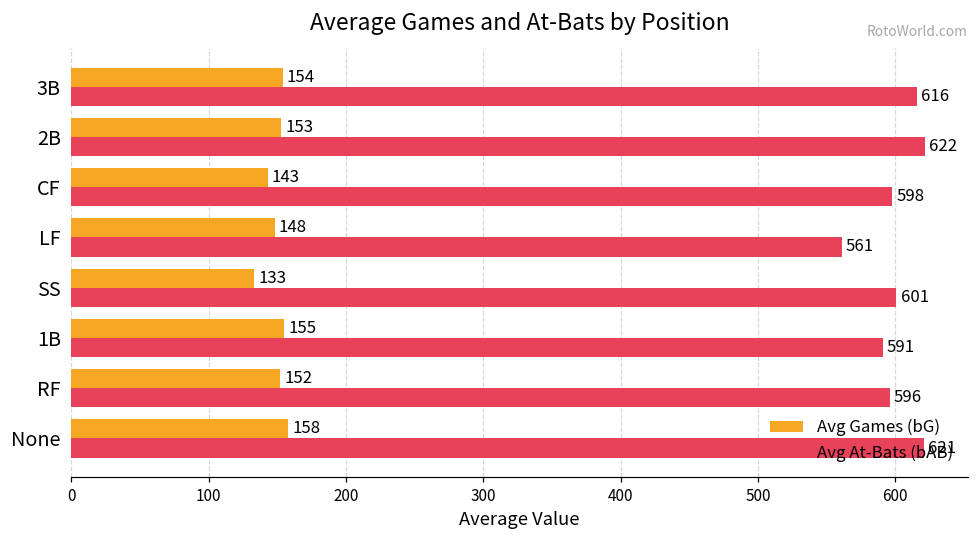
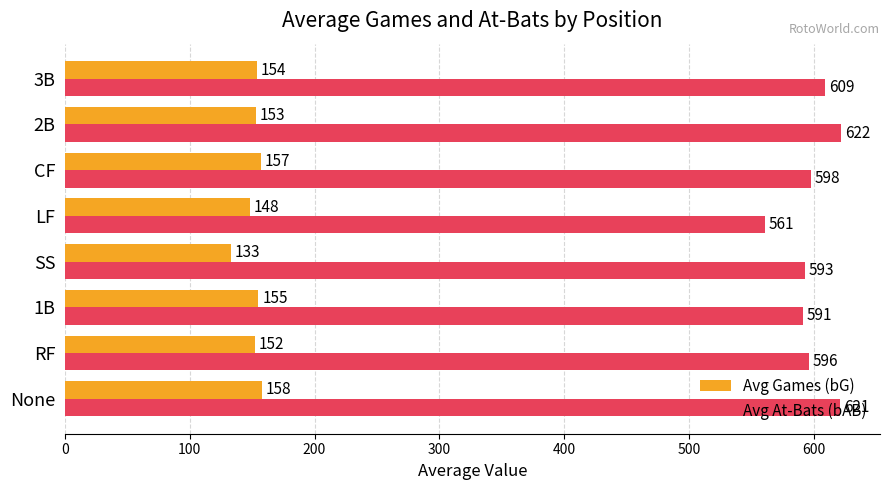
Avg At-Bats (bAB), 3B: 616 -> 609
Avg Games (bG), CF: 143 -> 157
Avg At-Bats (bAB), SS: 601 -> 593
